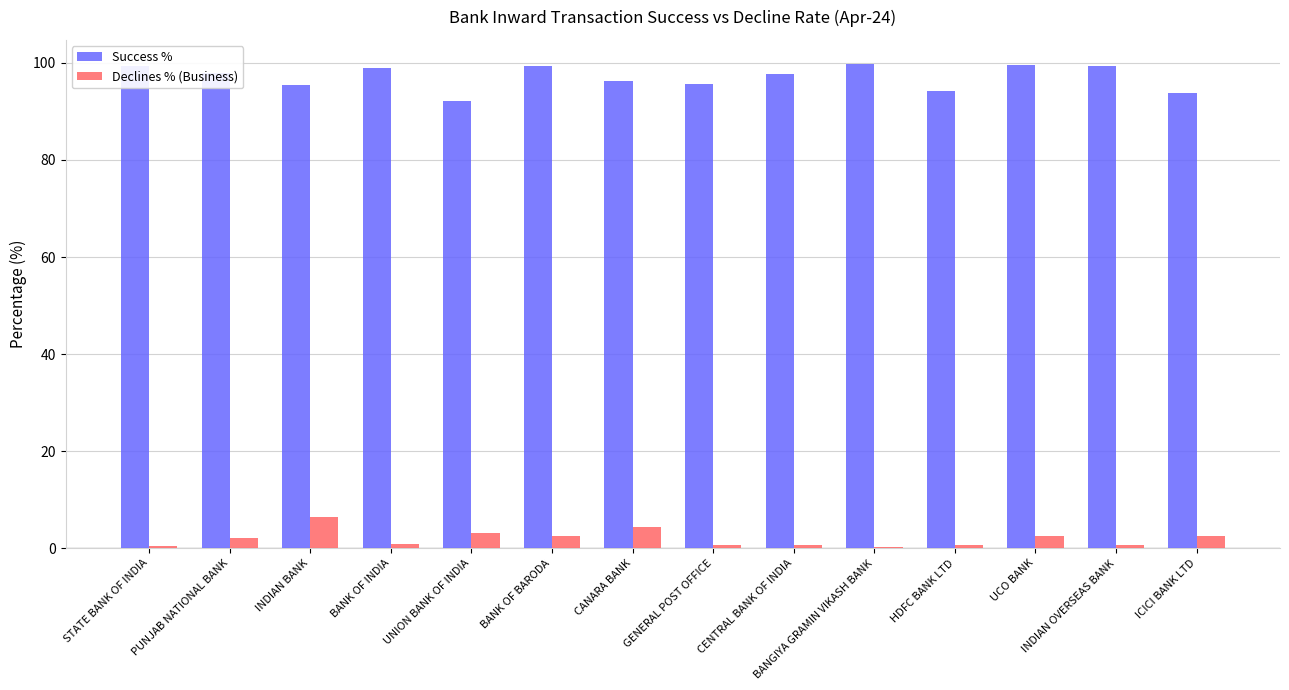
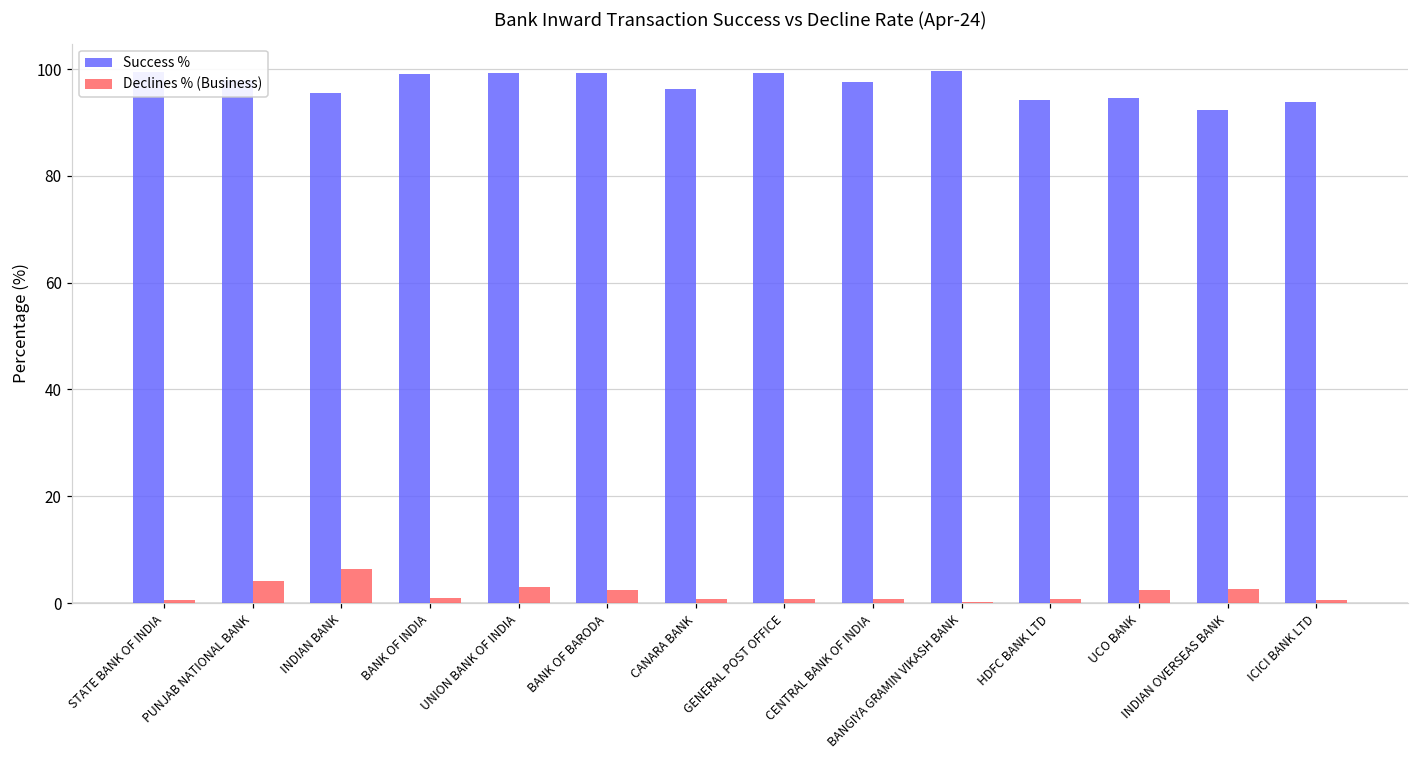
Declines % (Business), PUNJAB NATIONAL BANK: 2 -> 4
Success %, UNION BANK OF INDIA: 92 -> 99
Declines % (Business), CANARA BANK: 4 -> 1
Success %, GENERAL POST OFFICE: 96 -> 99
Success %, UCO BANK: 100 -> 95
Success %, INDIAN OVERSEAS BANK: 99 -> 92
Declines % (Business), INDIAN OVERSEAS BANK: 1 -> 3
Declines % (Business), ICICI BANK LTD: 2 -> 1
